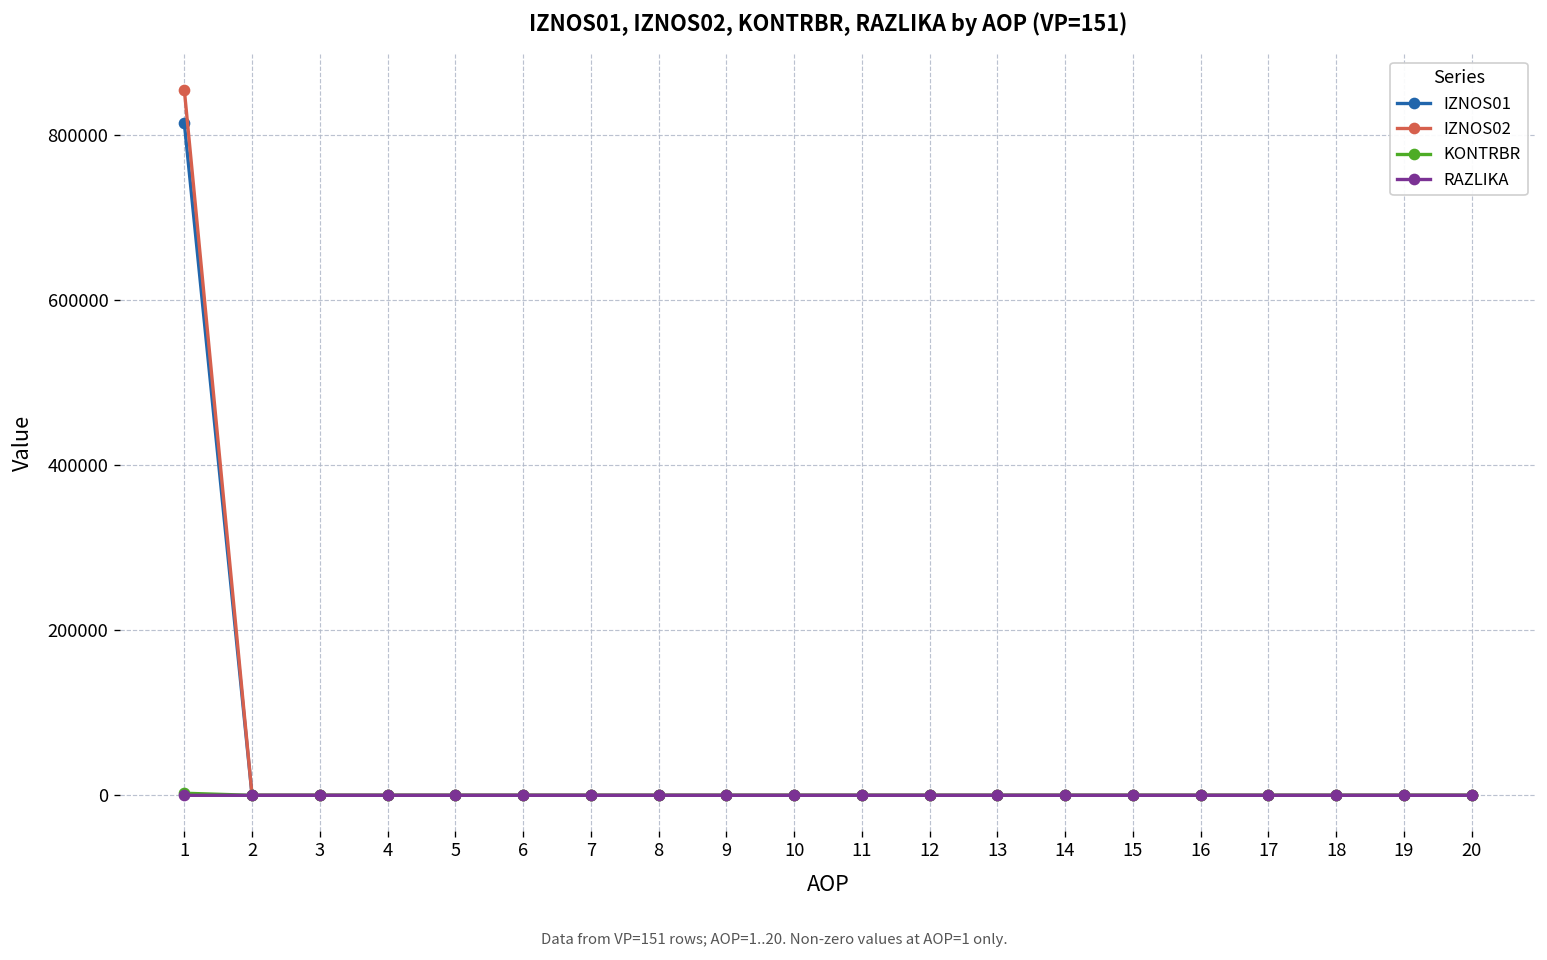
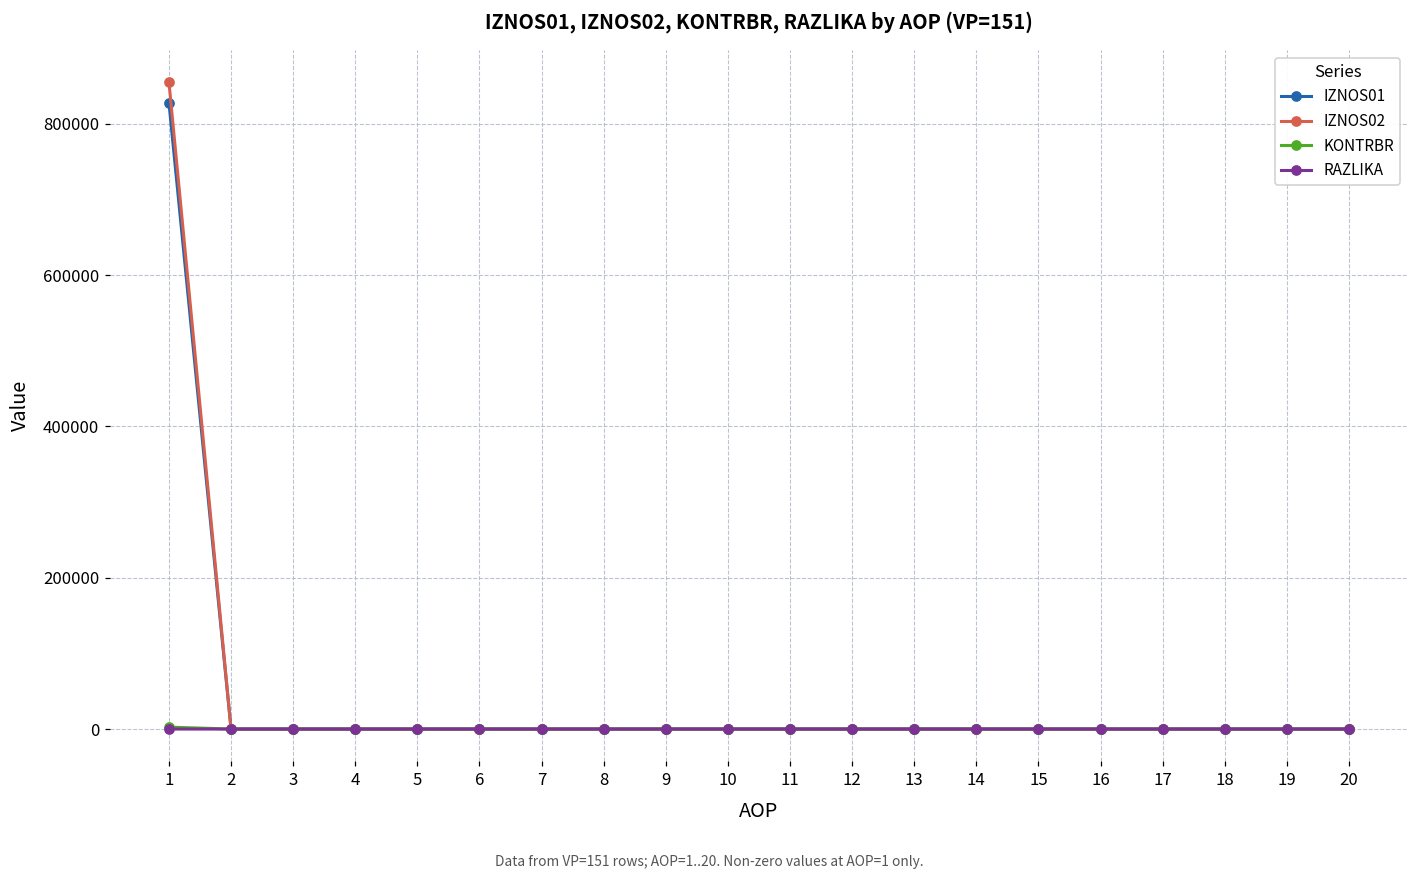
IZNOS01, 1: 810000 -> 830000
